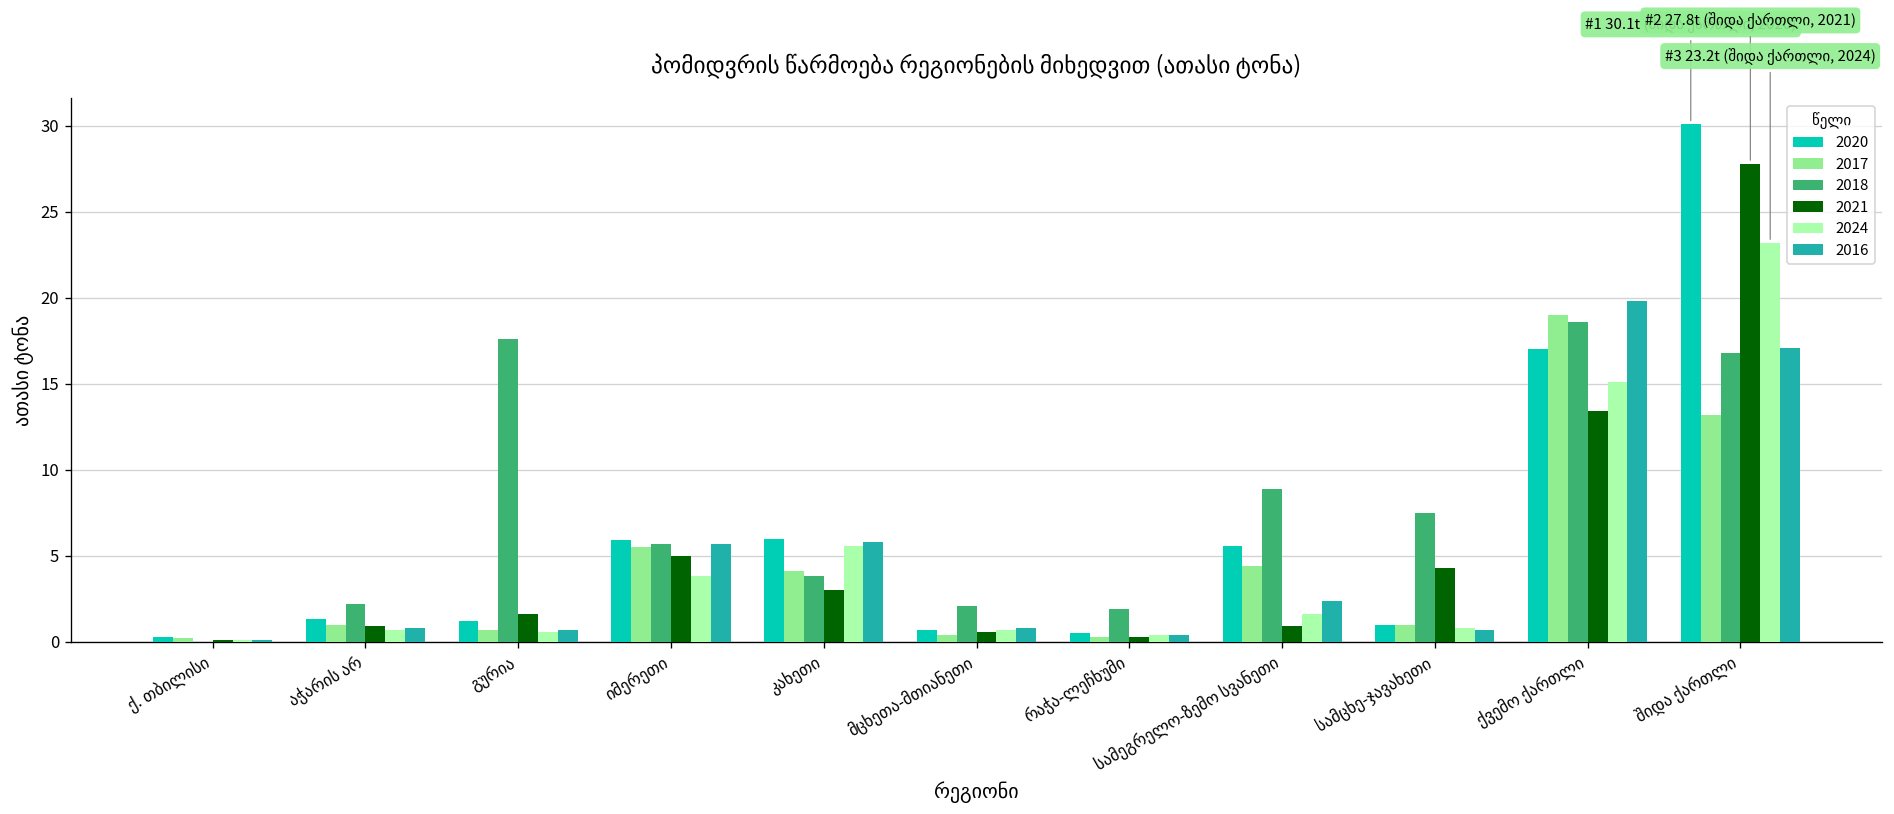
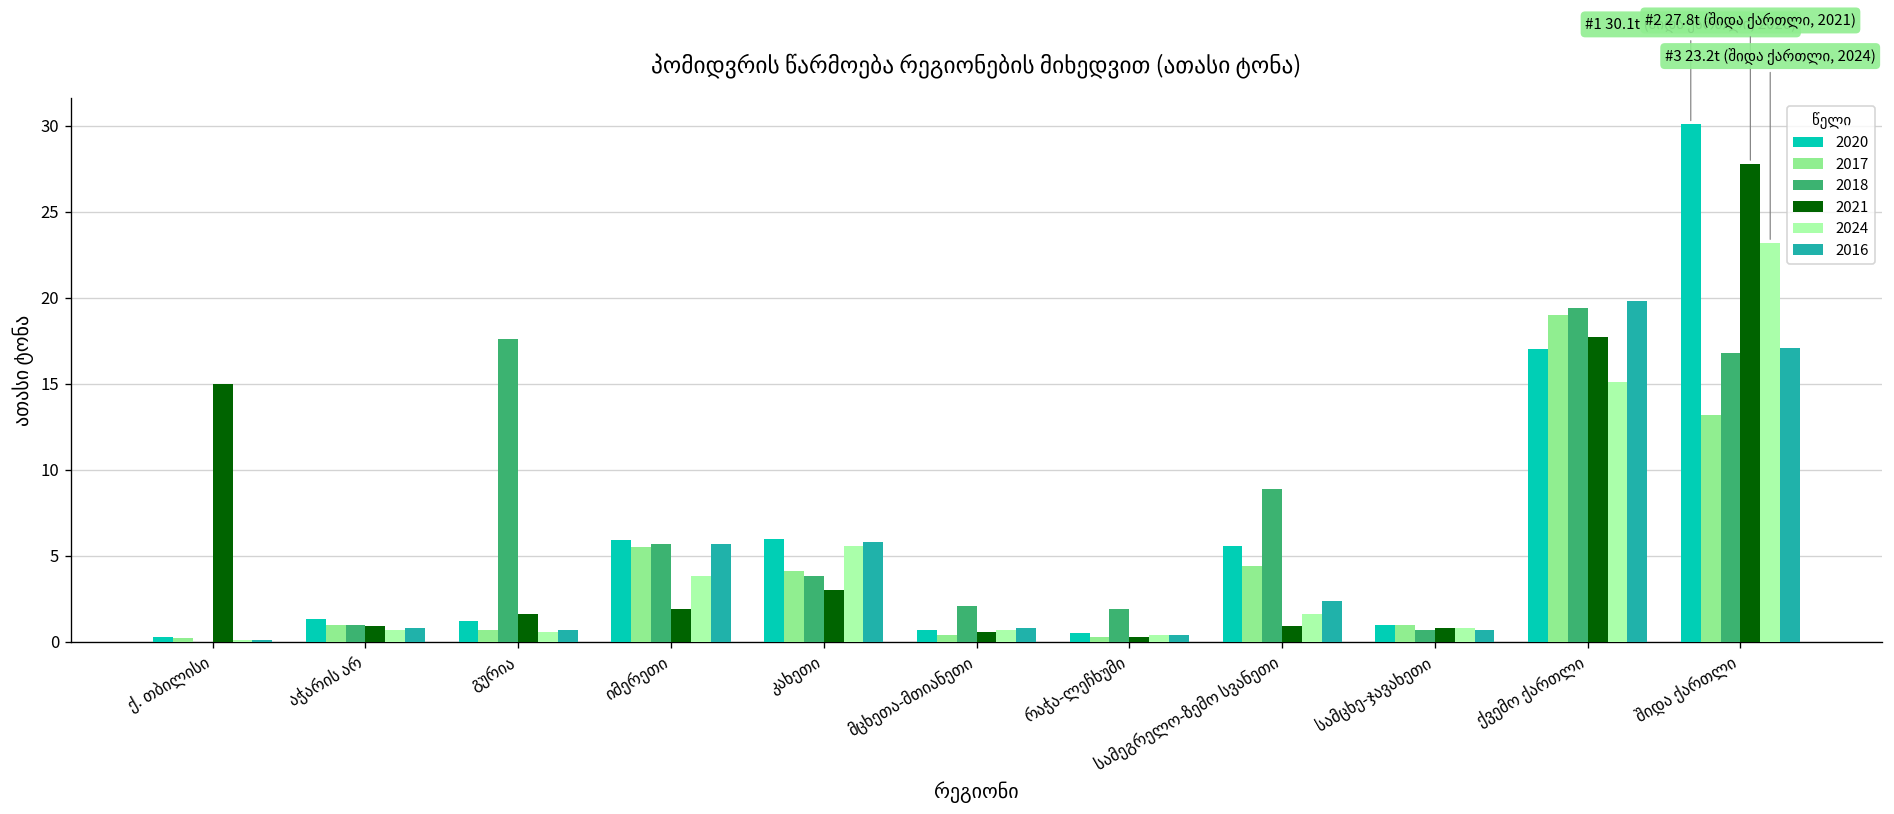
2021, ქ. თბილისი: 0.1 -> 15.0
2018, აჭარის არ: 2.2 -> 1.0
2021, იმერეთი: 5.0 -> 1.9
2018, სამცხე-ჯავახეთი: 7.5 -> 0.7
2021, სამცხე-ჯავახეთი: 4.3 -> 0.8
2018, ქვემო ქართლი: 18.6 -> 19.4
2021, ქვემო ქართლი: 13.4 -> 17.7
